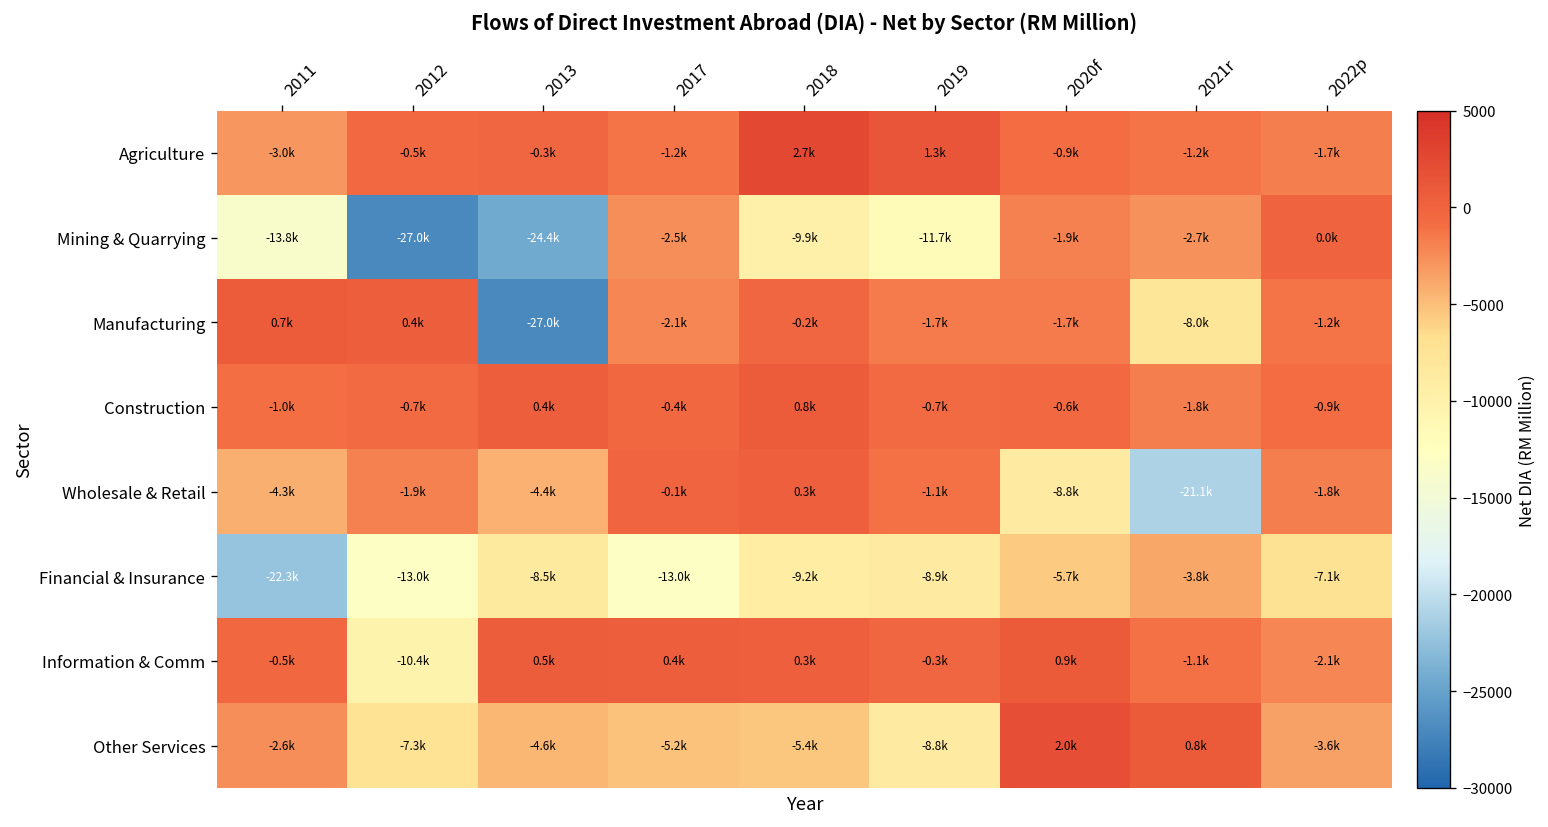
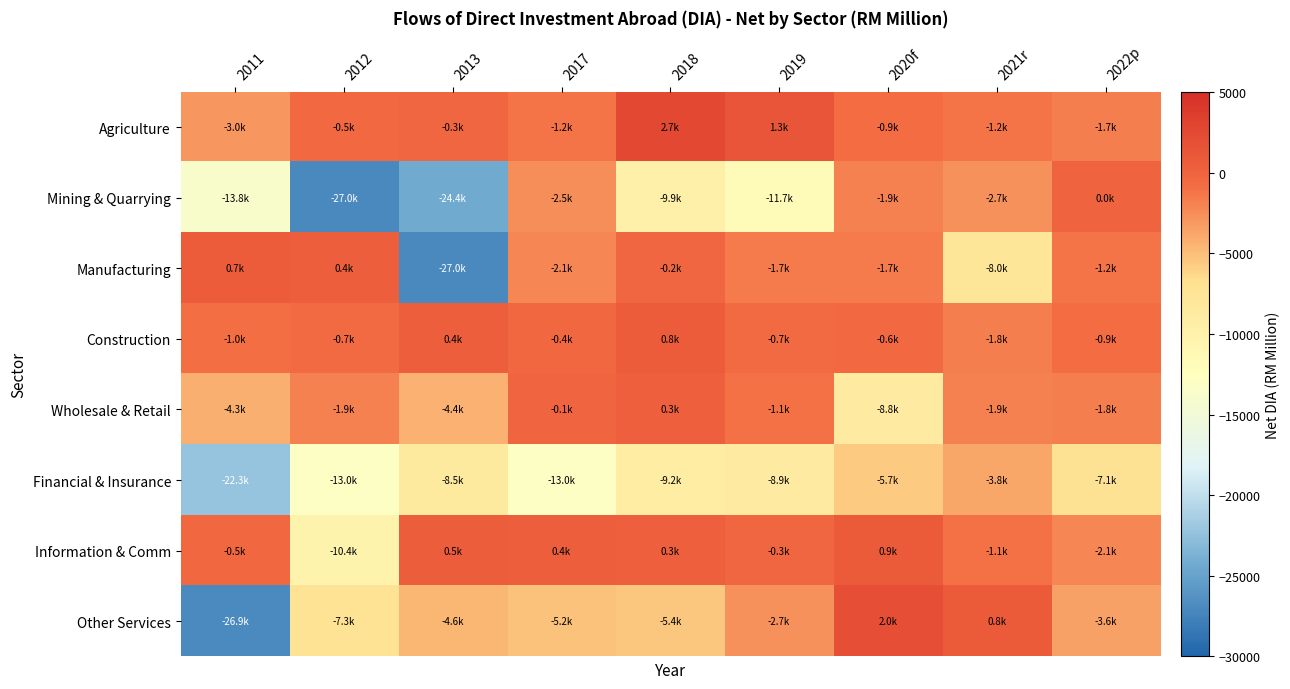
Wholesale & Retail, 2021r: -21.1k -> -1.9k
Other Services, 2011: -2.6k -> -26.9k
Other Services, 2019: -8.8k -> -2.7k
